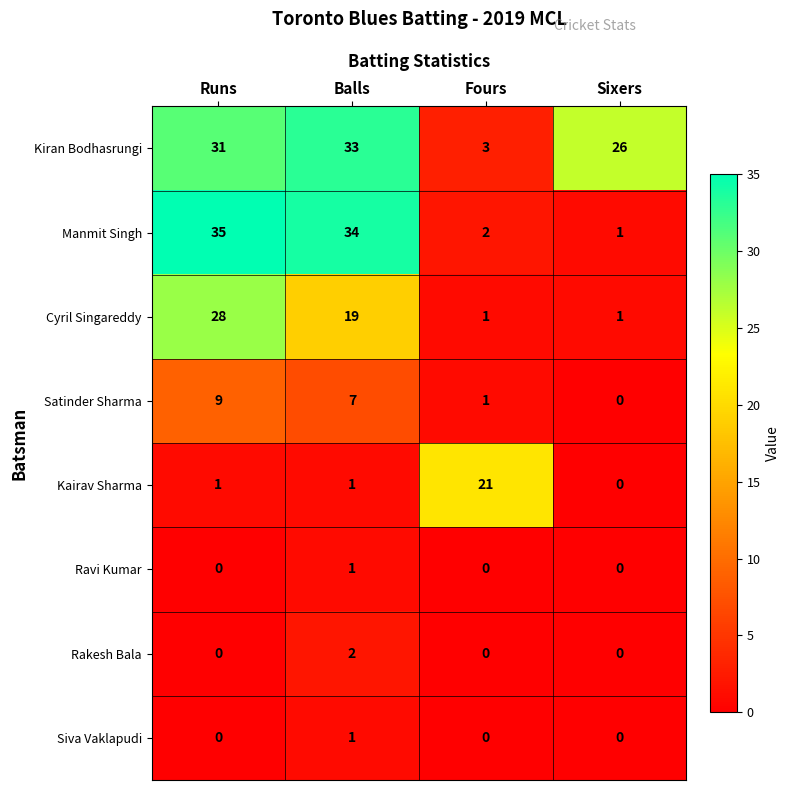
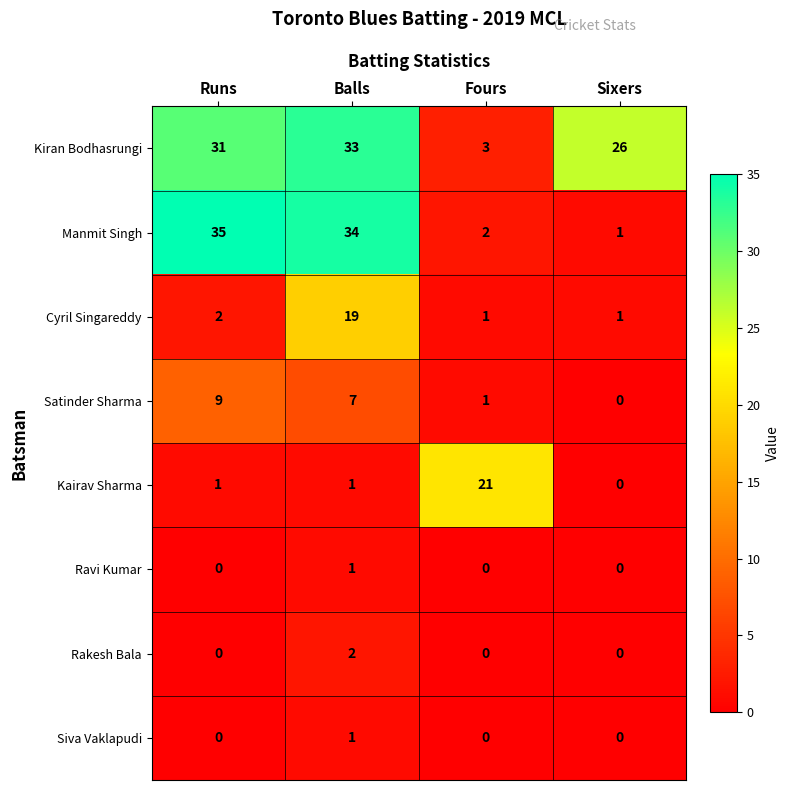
Cyril Singareddy, Runs: 28 -> 2
